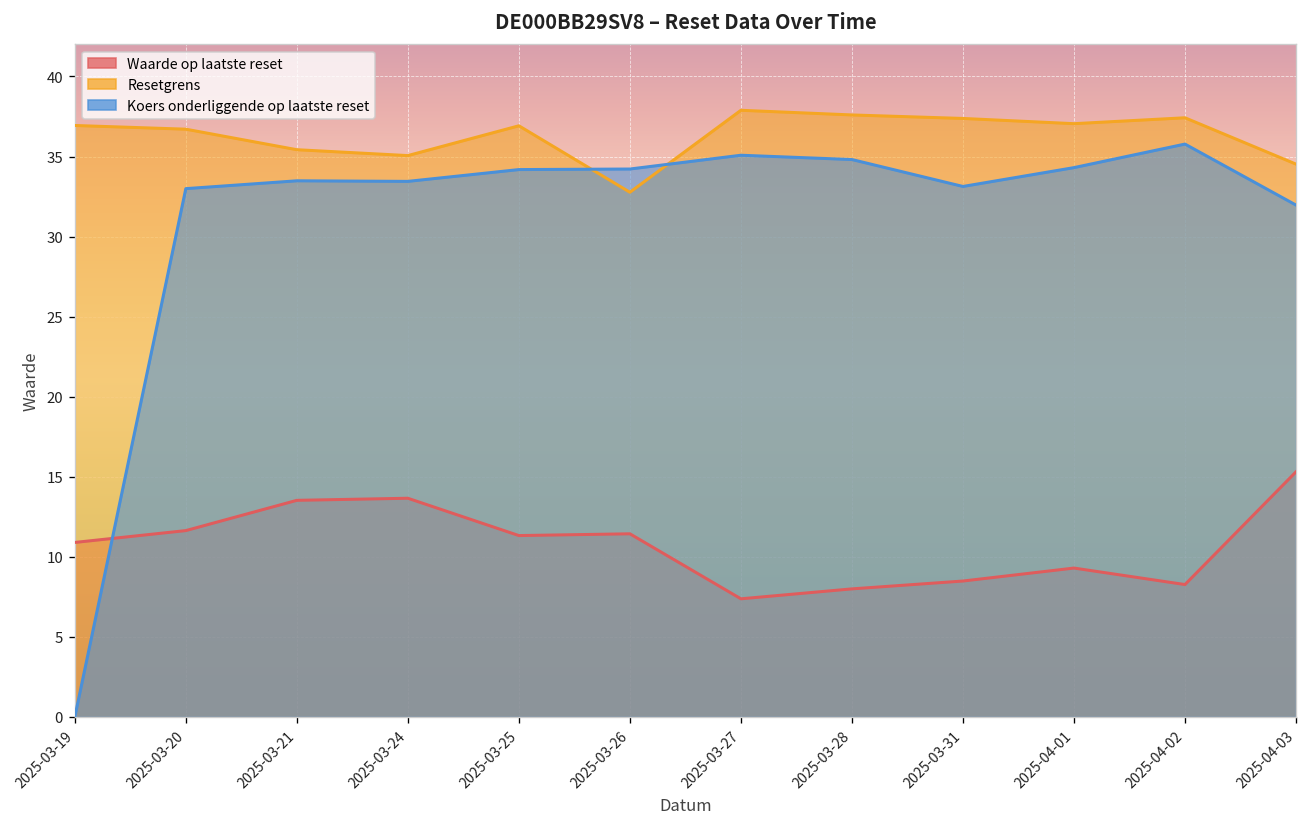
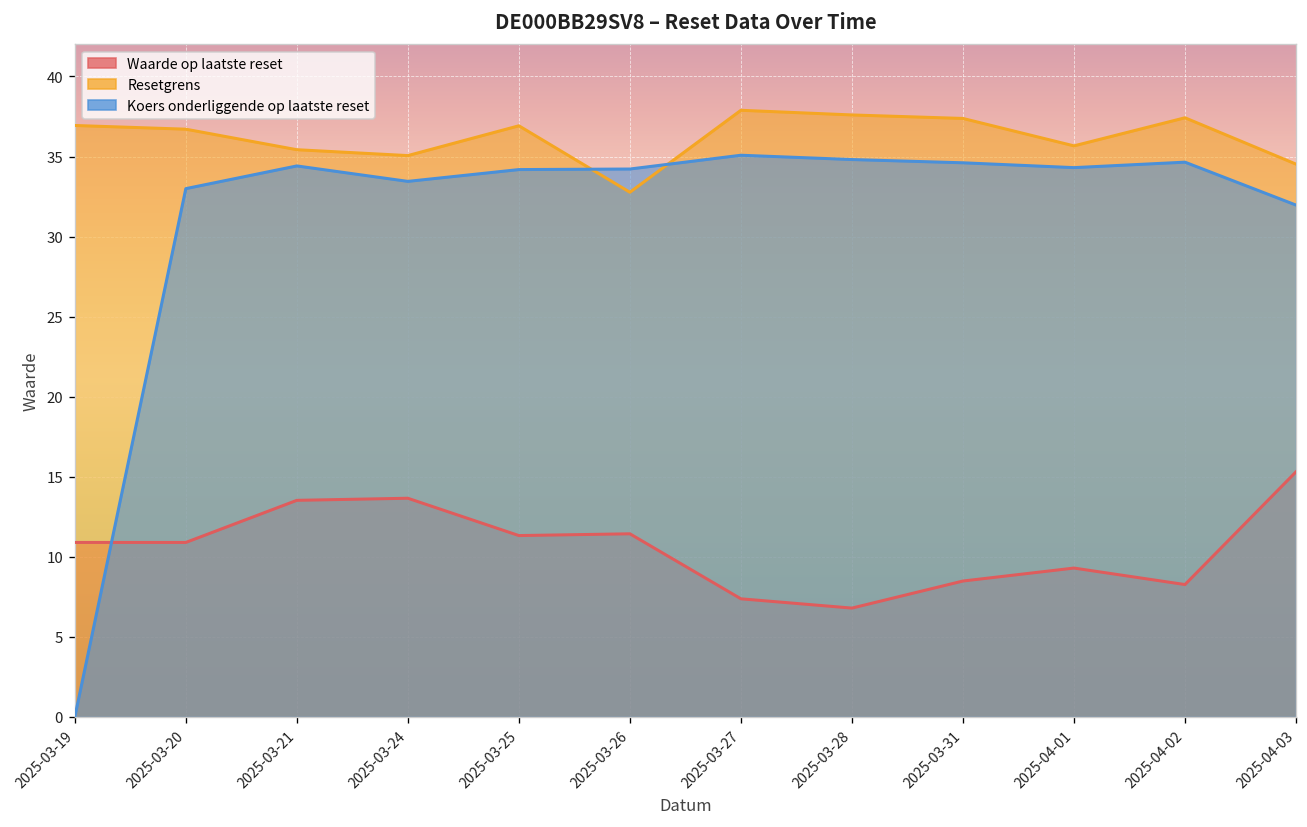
Waarde op laatste reset, 2025-03-20: 11.6 -> 10.9
Koers onderliggende op laatste reset, 2025-03-21: 33.5 -> 34.4
Waarde op laatste reset, 2025-03-28: 8.0 -> 6.8
Koers onderliggende op laatste reset, 2025-03-31: 33.1 -> 34.6
Resetgrens, 2025-04-01: 37.1 -> 35.7
Koers onderliggende op laatste reset, 2025-04-02: 35.8 -> 34.7
